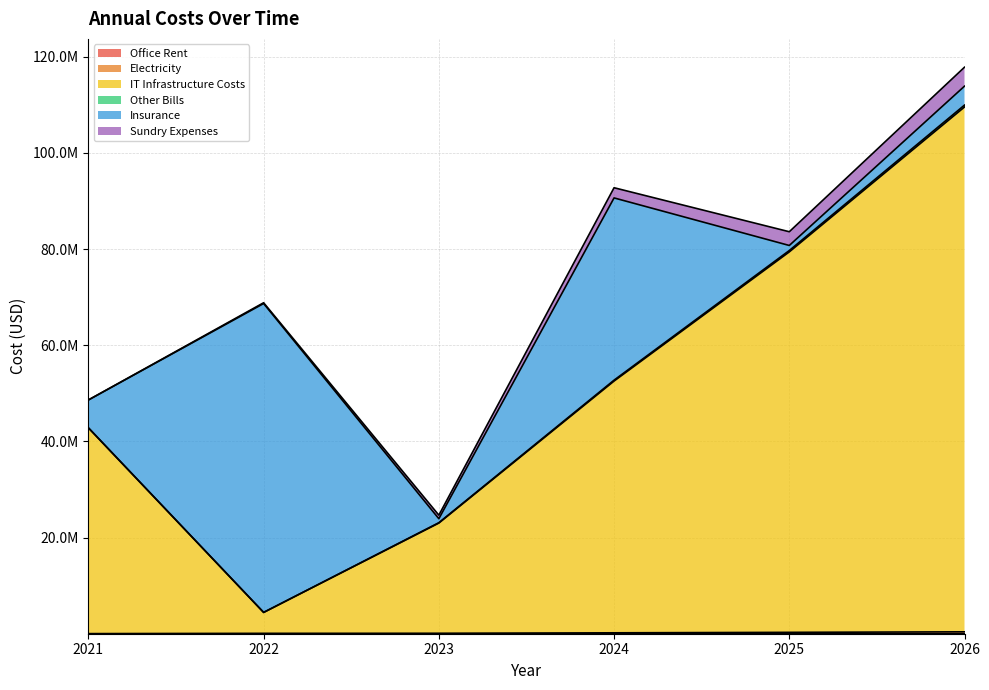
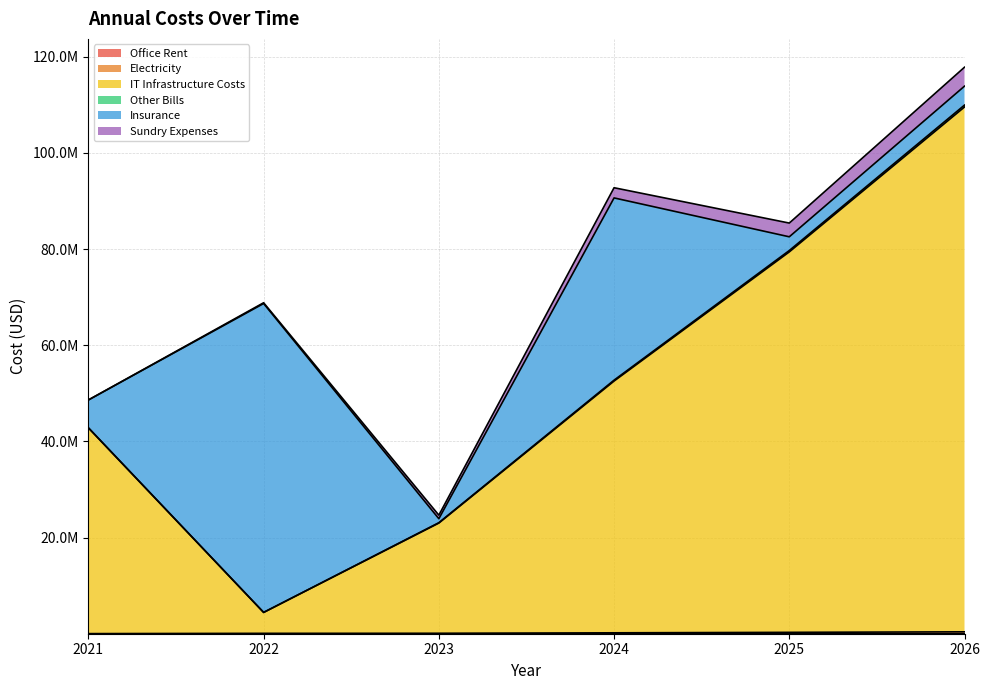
Insurance, 2025: 1000000 -> 3000000
